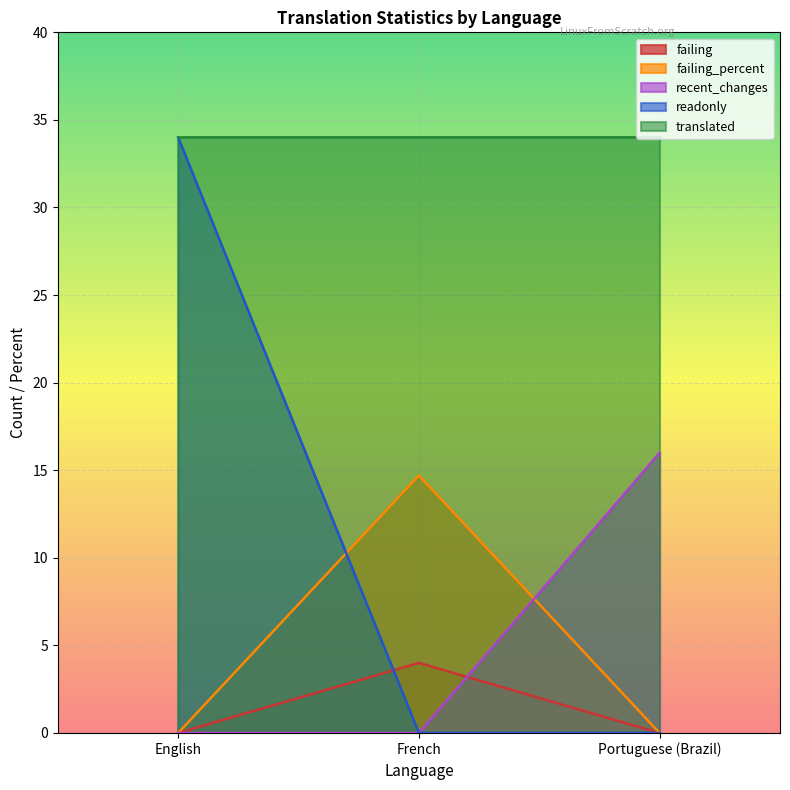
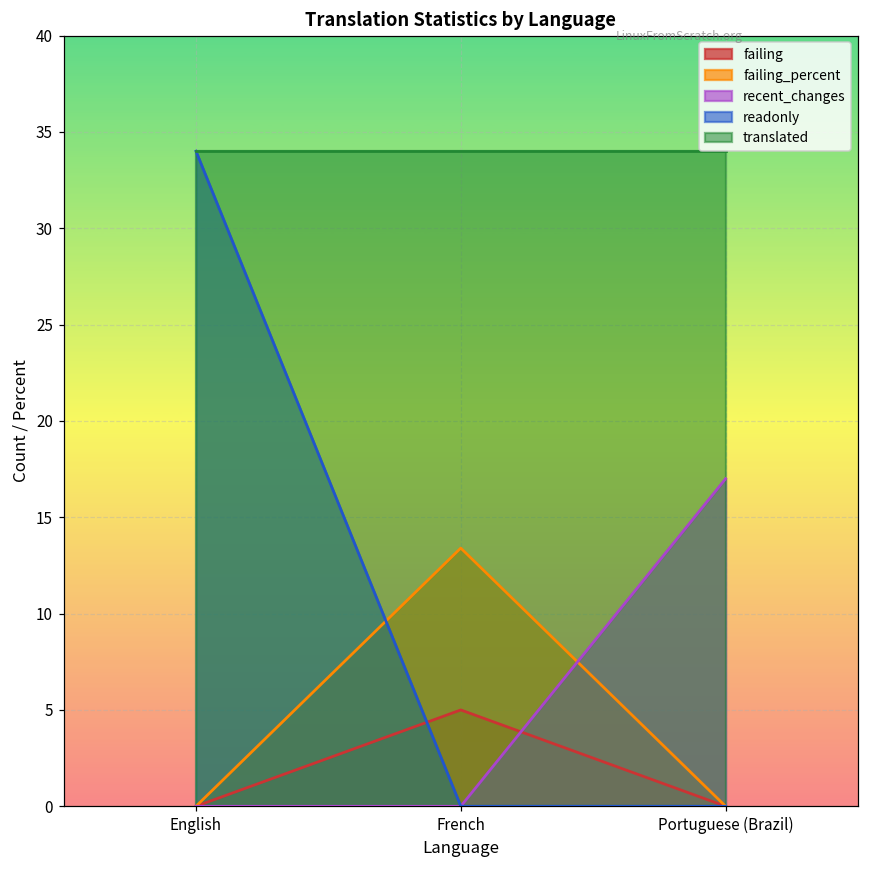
failing, French: 4 -> 5
failing_percent, French: 14.7 -> 13.4
recent_changes, Portuguese (Brazil): 16 -> 17
